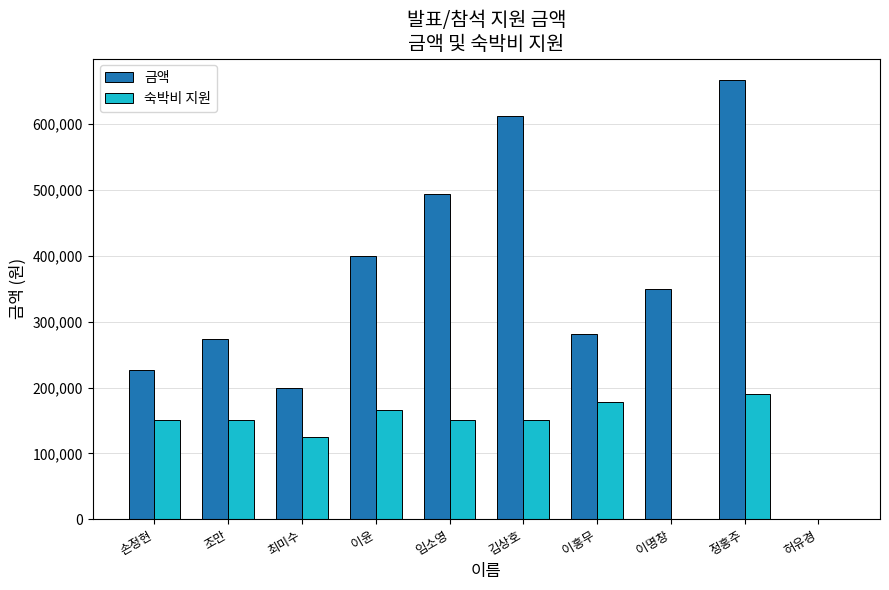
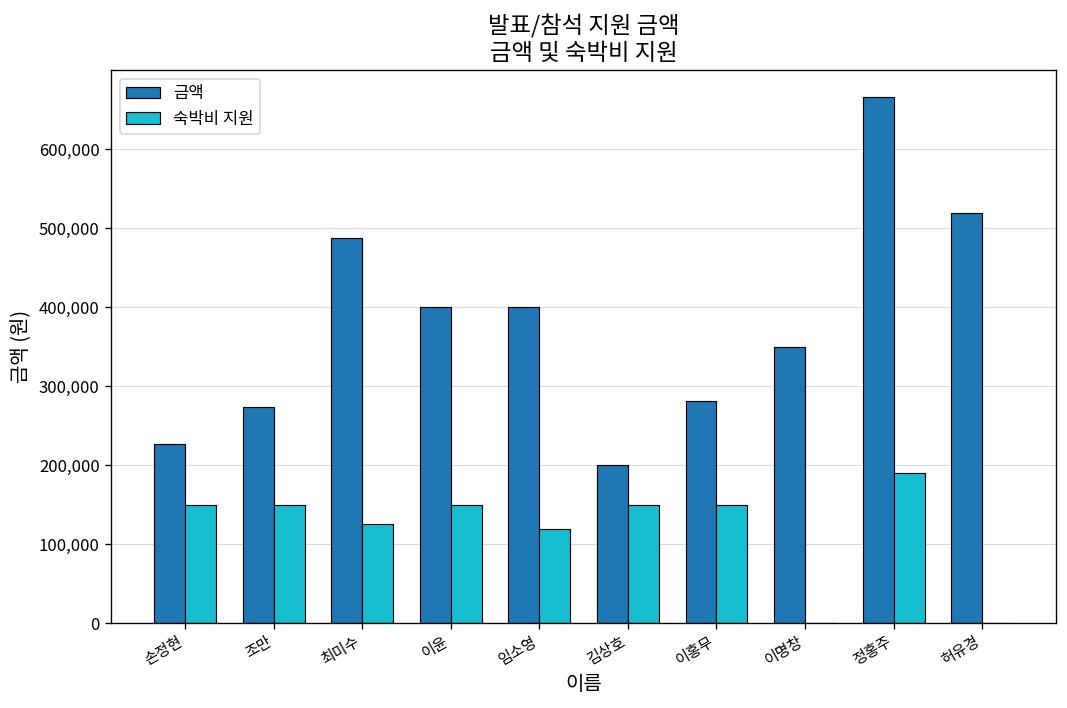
금액, 최미수: 200,000 -> 490,000
숙박비 지원, 이윤: 170,000 -> 150,000
금액, 임소영: 490,000 -> 400,000
숙박비 지원, 임소영: 150,000 -> 120,000
금액, 김상호: 610,000 -> 200,000
숙박비 지원, 이홍무: 180,000 -> 150,000
금액, 허유경: 0 -> 520,000
